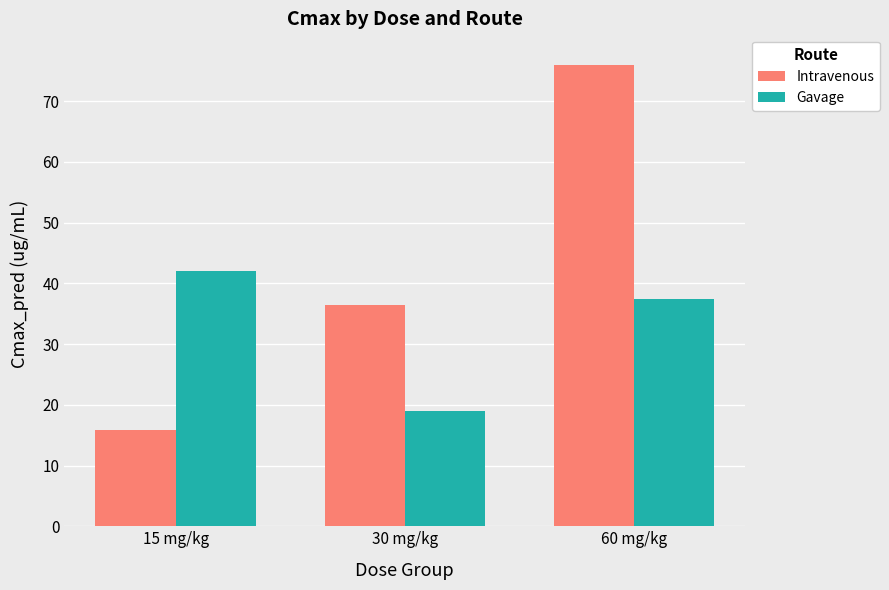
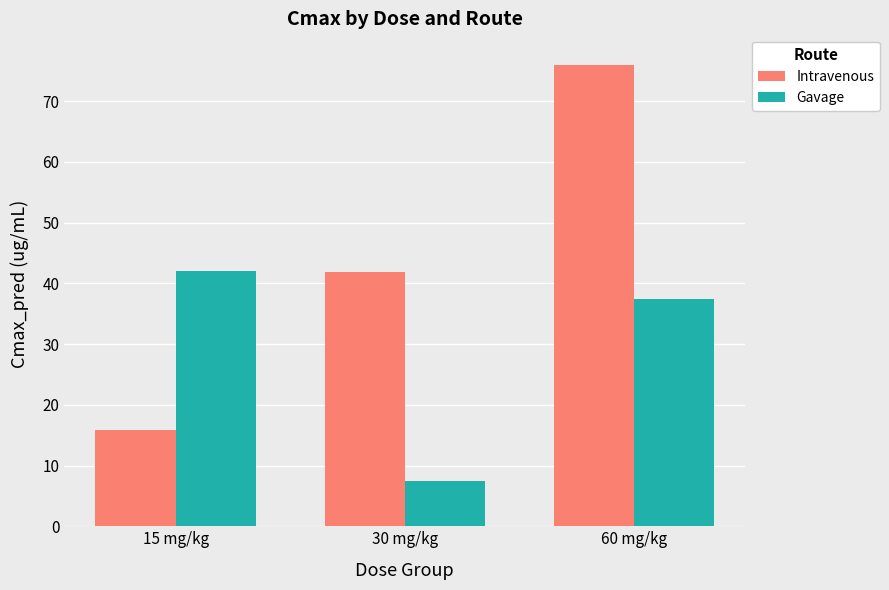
Intravenous, 30 mg/kg: 36 -> 42
Gavage, 30 mg/kg: 19 -> 7
